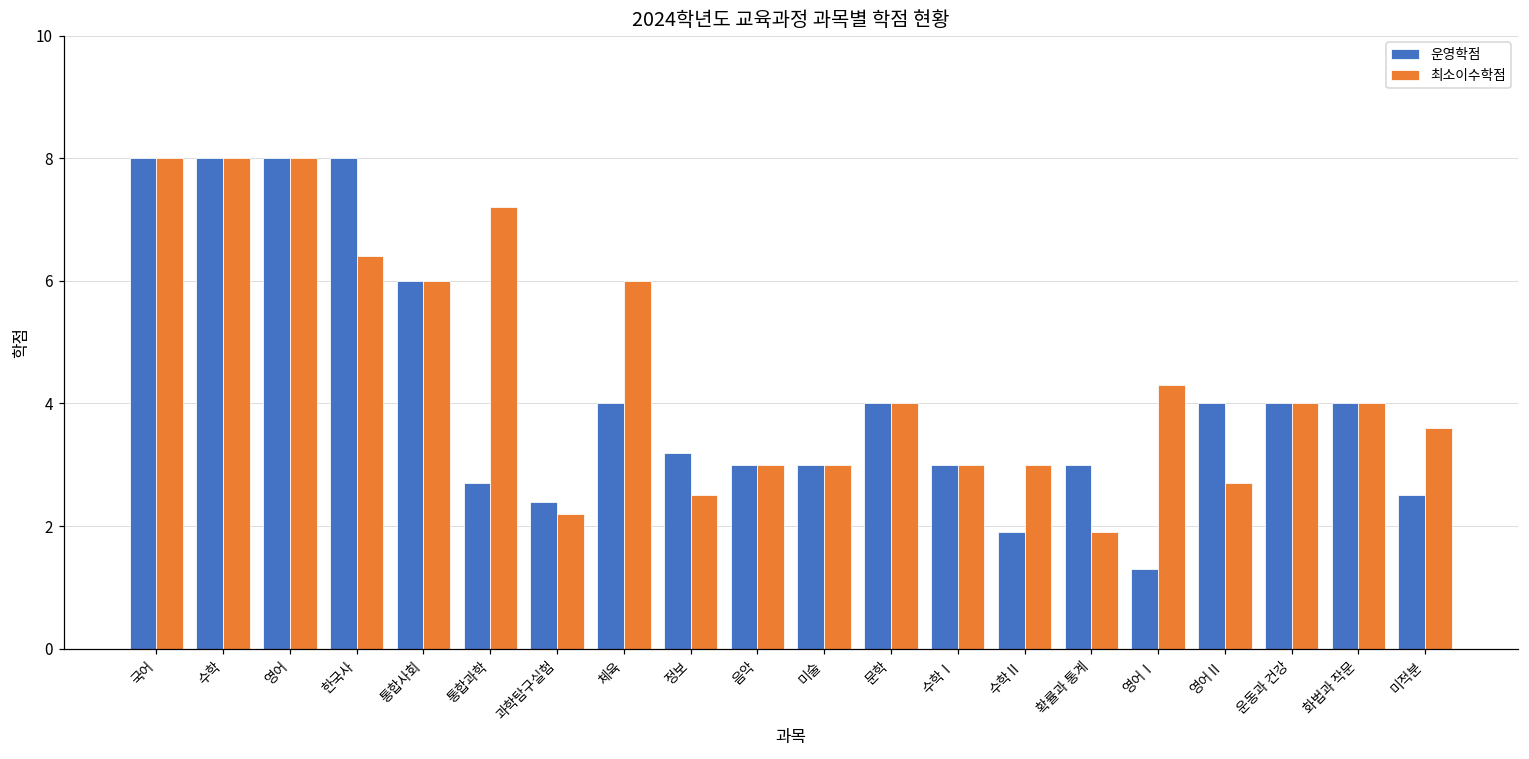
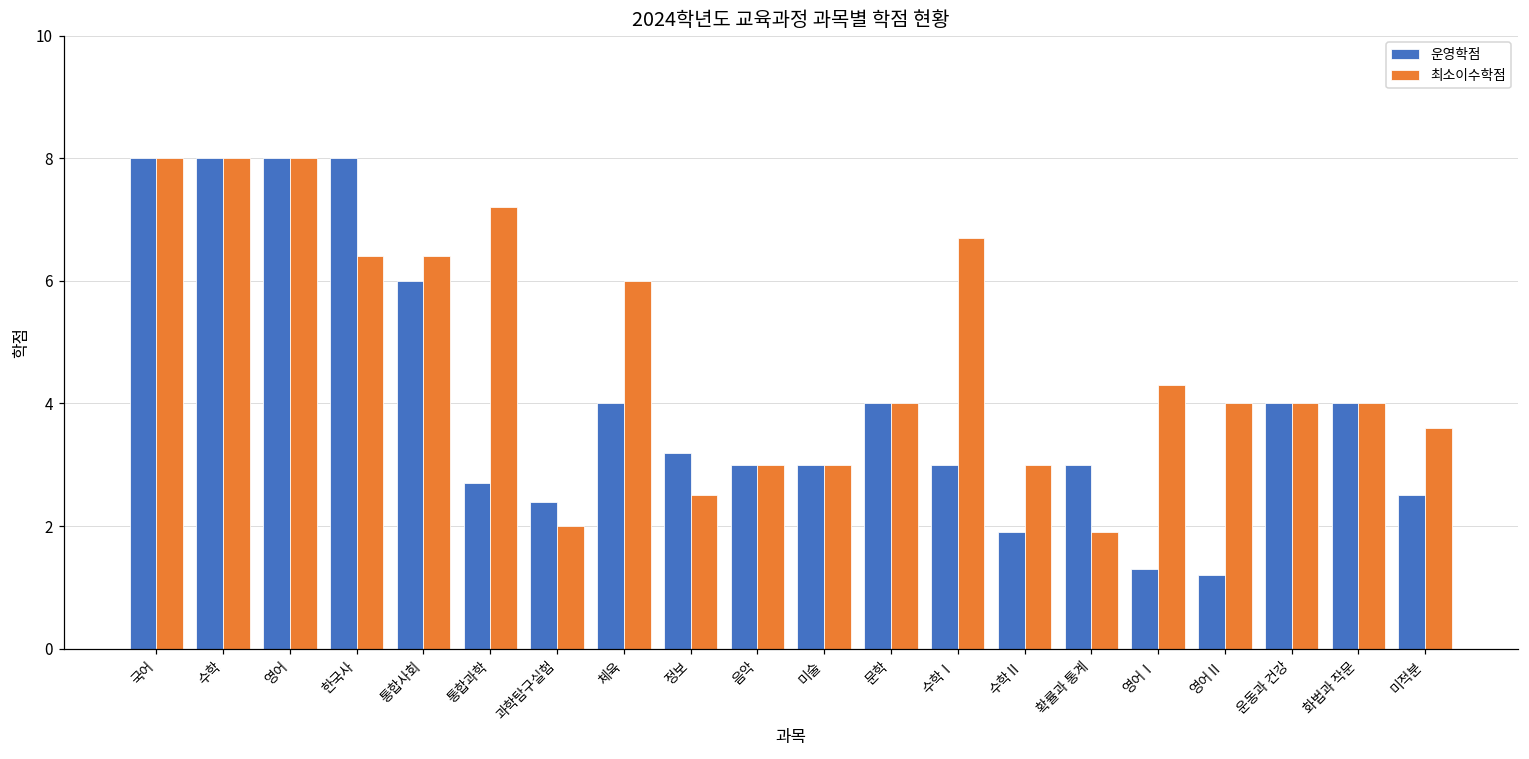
최소이수학점, 통합사회: 6.0 -> 6.4
최소이수학점, 과학탐구실험: 2.2 -> 2.0
최소이수학점, 수학Ⅰ: 3.0 -> 6.7
운영학점, 영어Ⅱ: 4.0 -> 1.2
최소이수학점, 영어Ⅱ: 2.7 -> 4.0
